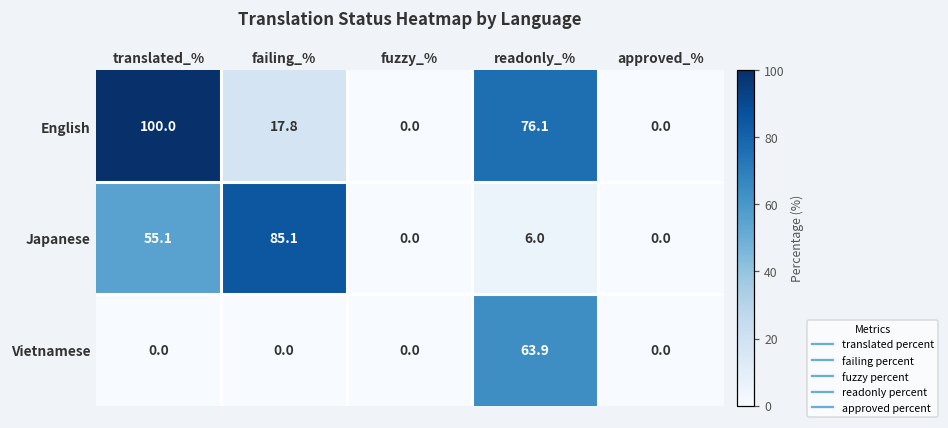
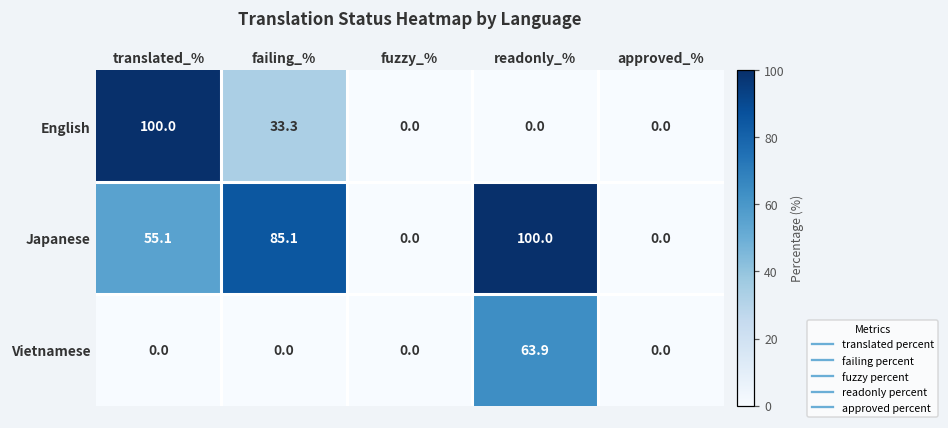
English, failing_%: 17.8 -> 33.3
English, readonly_%: 76.1 -> 0.0
Japanese, readonly_%: 6.0 -> 100.0
